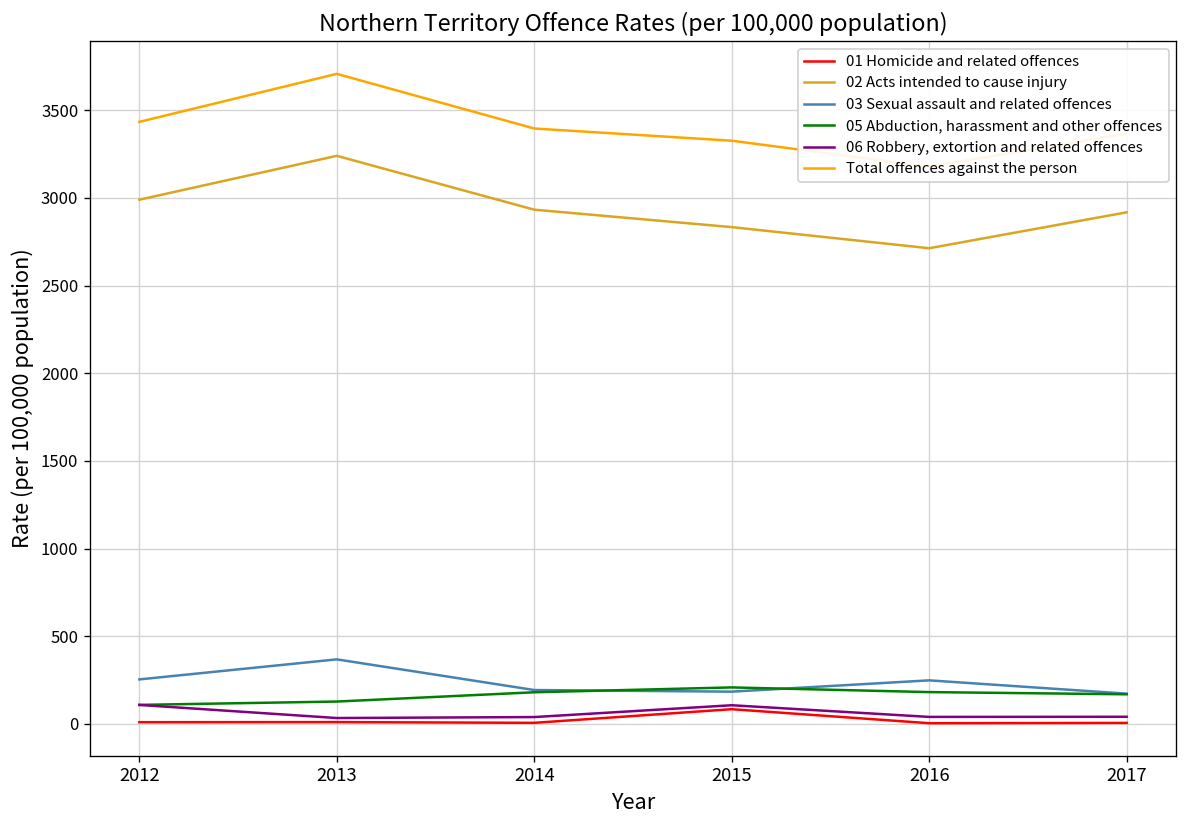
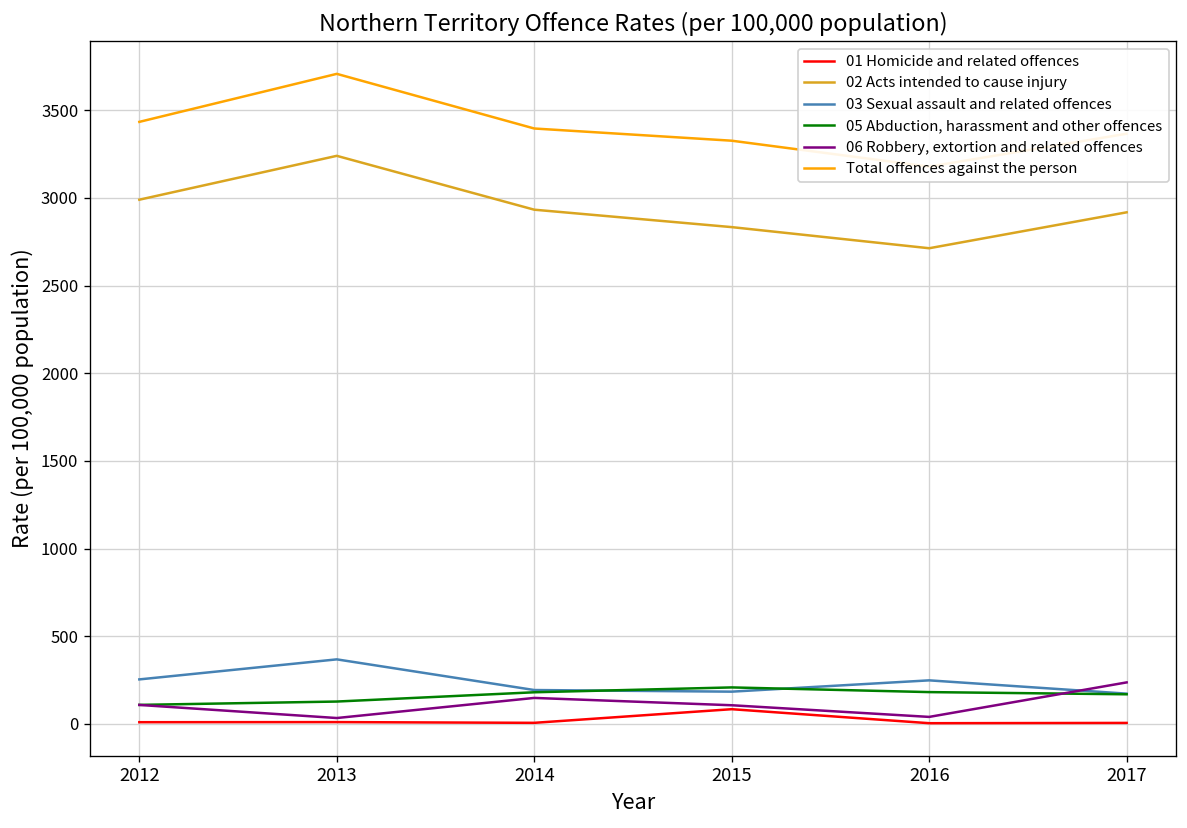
06 Robbery, extortion and related offences, 2014: 40 -> 150
06 Robbery, extortion and related offences, 2017: 40 -> 240
